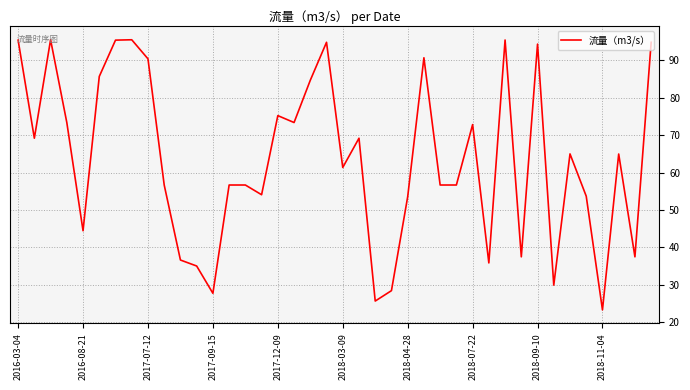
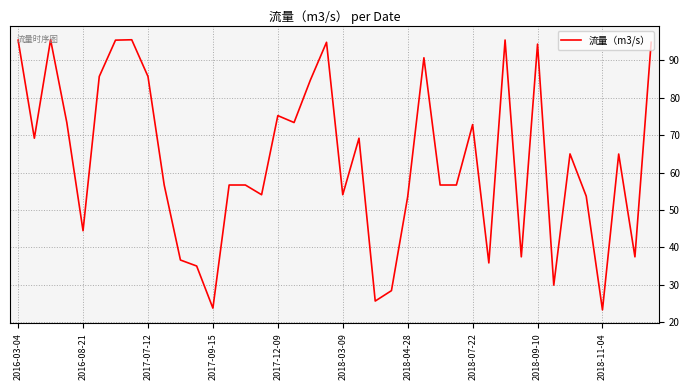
2017-07-12: 90 -> 86
2017-09-15: 28 -> 24
2018-03-09: 61 -> 54
